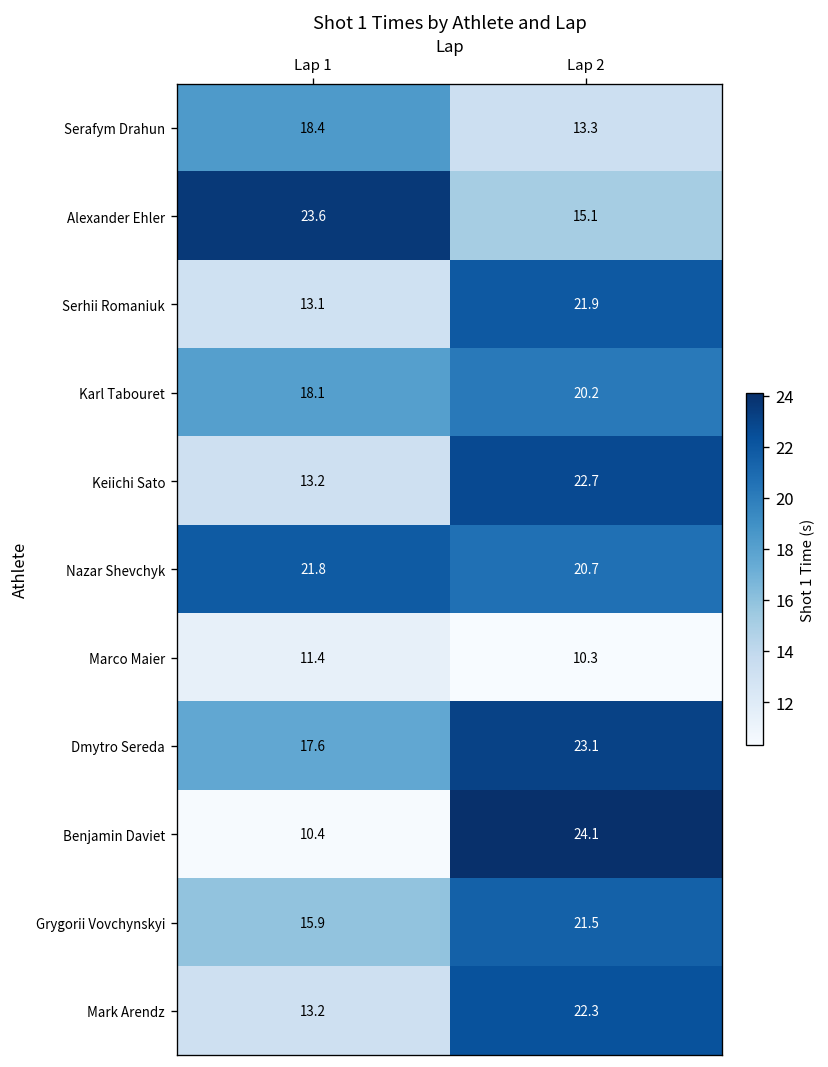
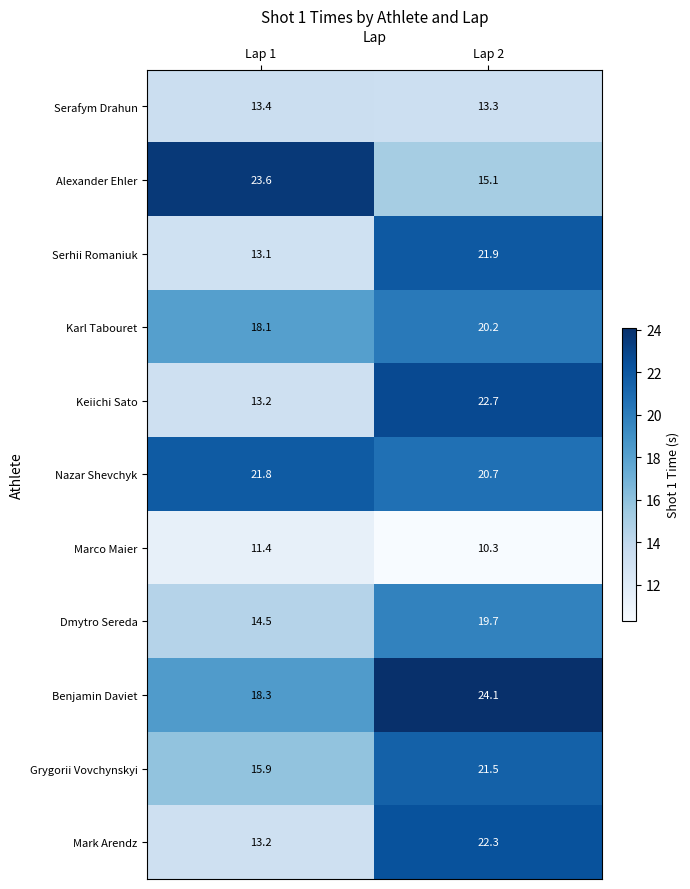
Serafym Drahun, Lap 1: 18.4 -> 13.4
Dmytro Sereda, Lap 1: 17.6 -> 14.5
Dmytro Sereda, Lap 2: 23.1 -> 19.7
Benjamin Daviet, Lap 1: 10.4 -> 18.3
